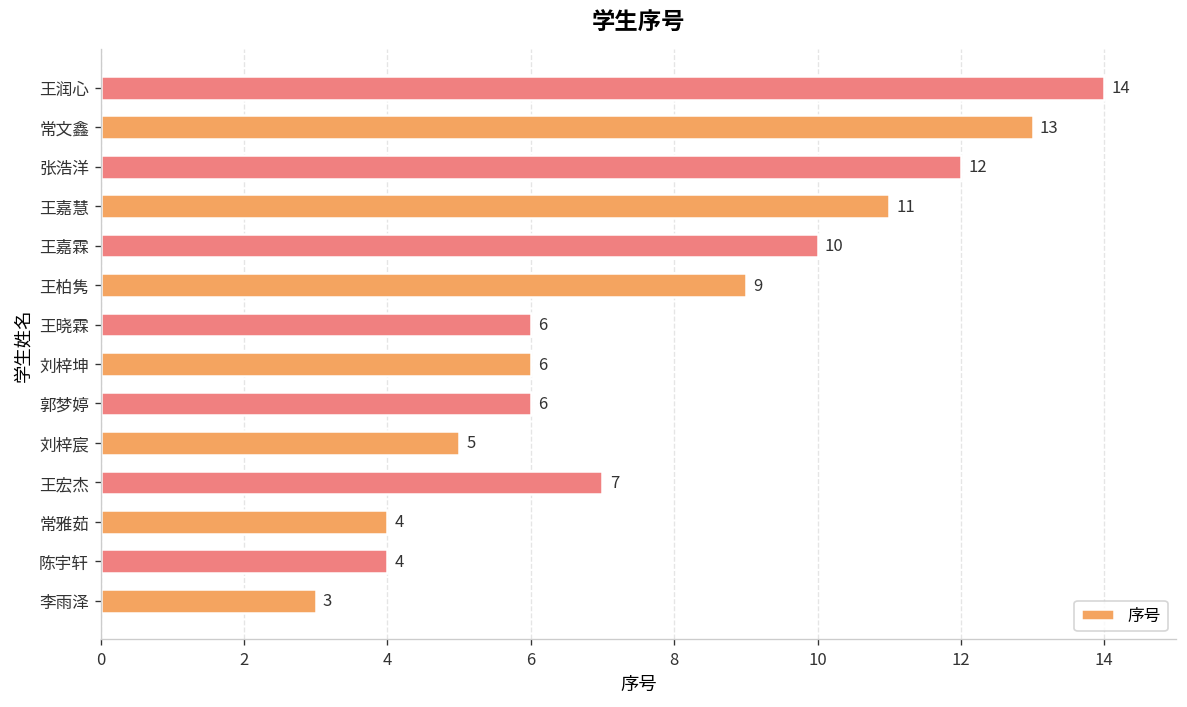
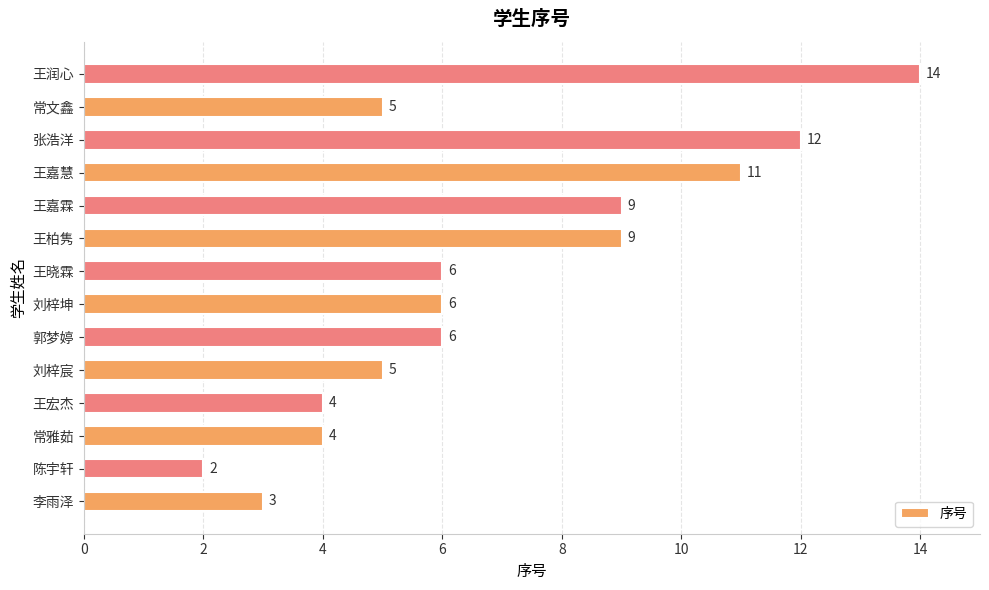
常文鑫: 13 -> 5
王嘉霖: 10 -> 9
王宏杰: 7 -> 4
陈宇轩: 4 -> 2
